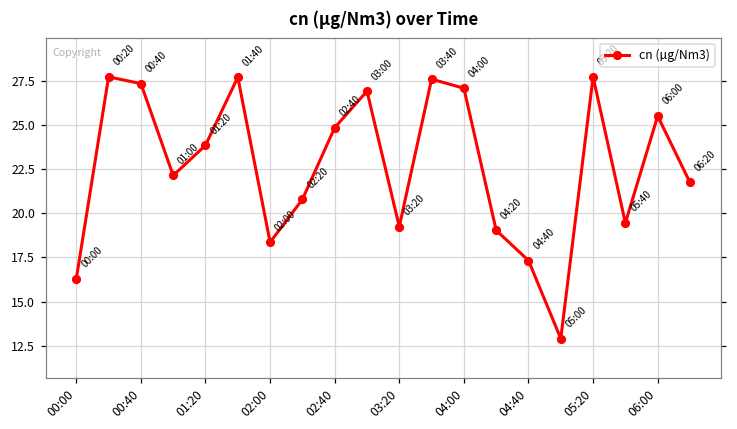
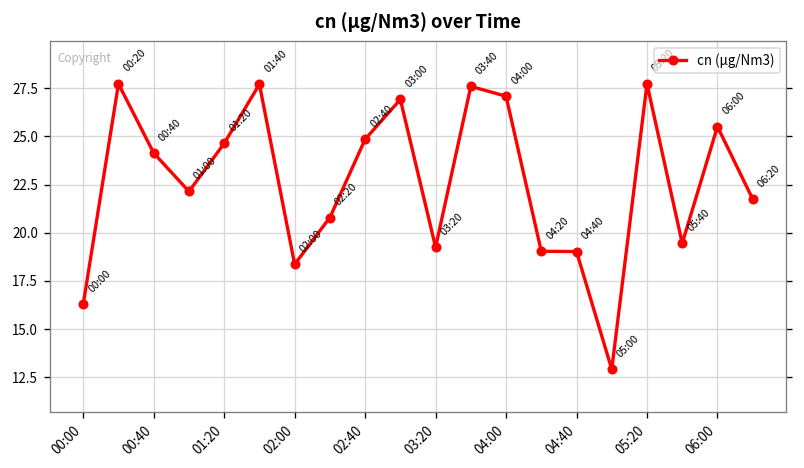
00:40: 27.4 -> 24.1
01:20: 23.9 -> 24.6
04:40: 17.3 -> 19.0
